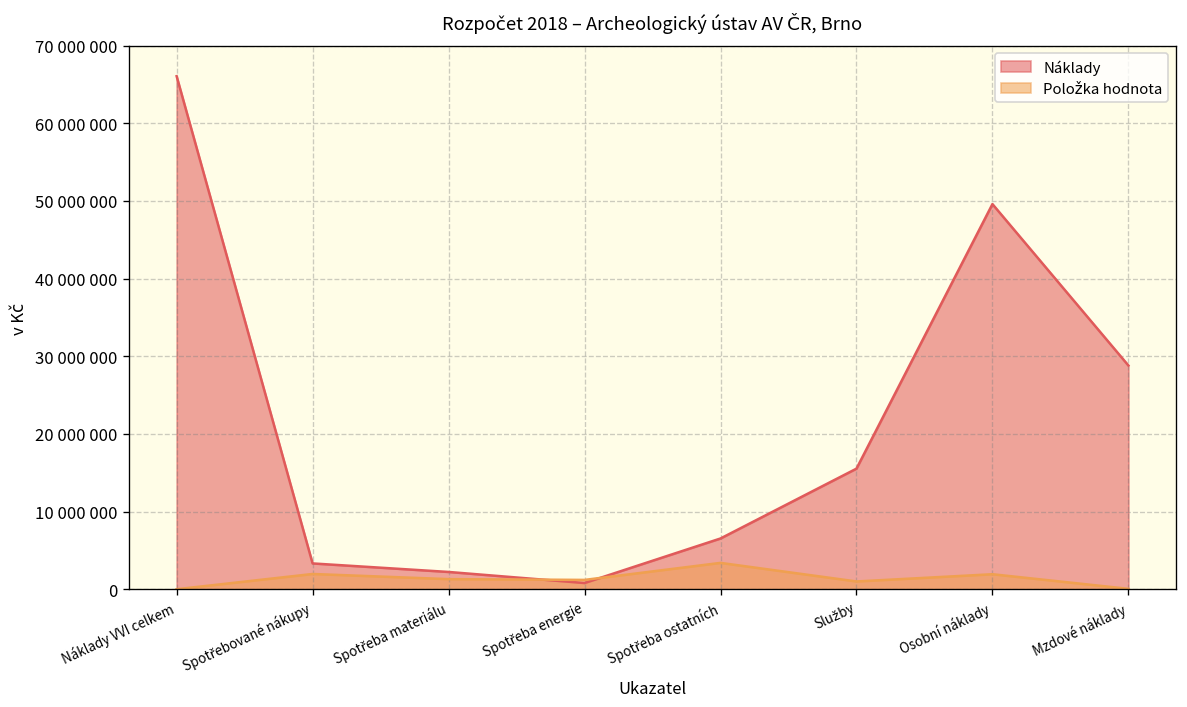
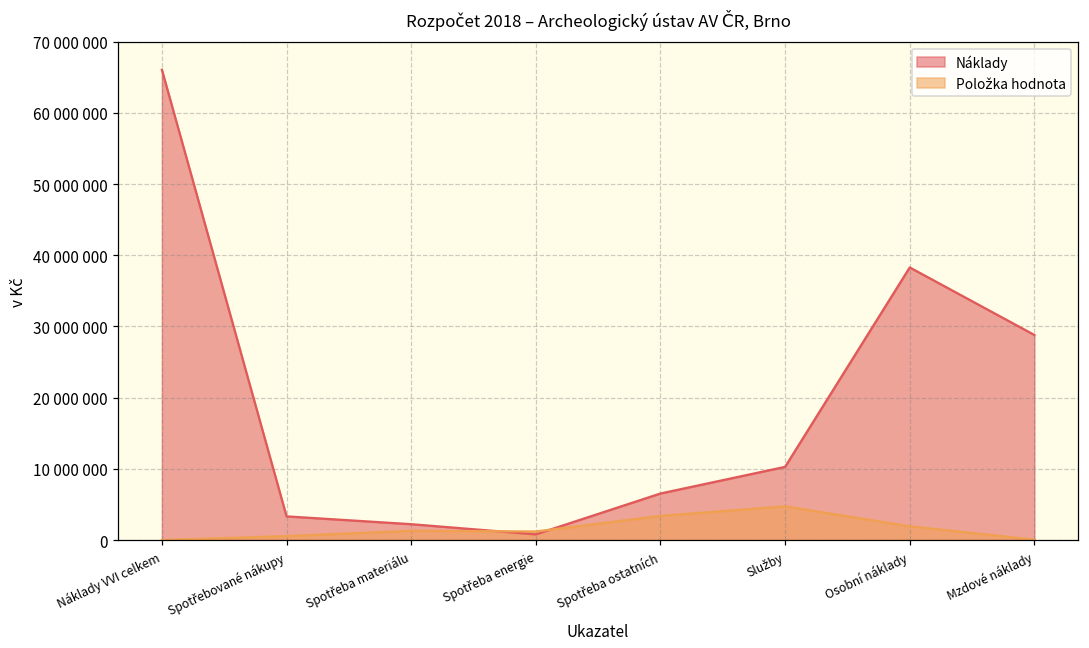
Položka hodnota, Spotřebované nákupy: 2000000 -> 1000000
Náklady, Služby: 16000000 -> 10000000
Položka hodnota, Služby: 1000000 -> 5000000
Náklady, Osobní náklady: 50000000 -> 38000000
